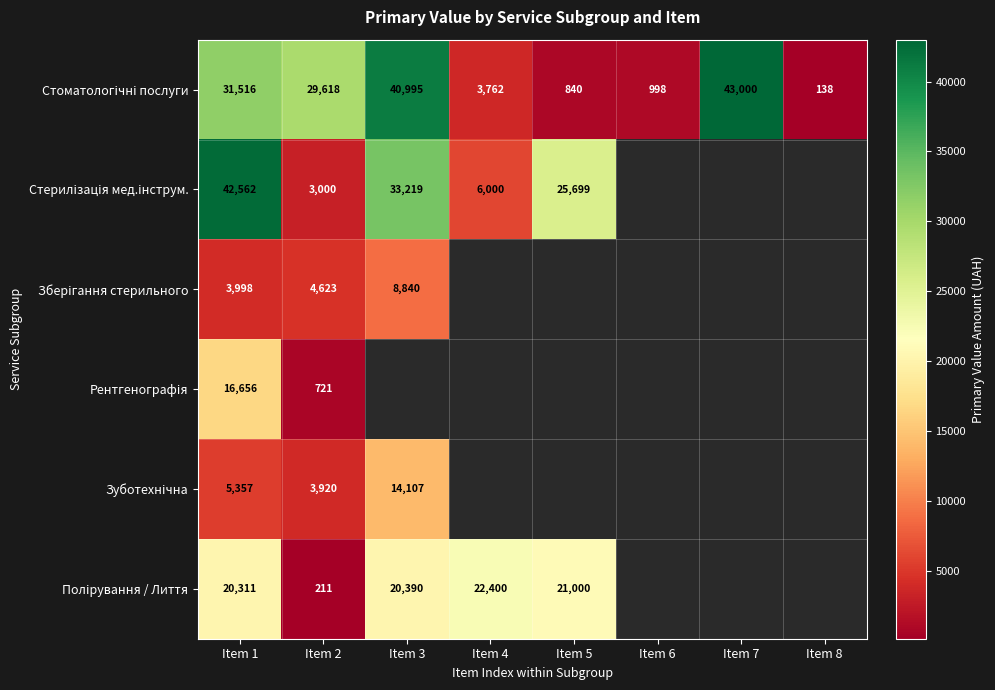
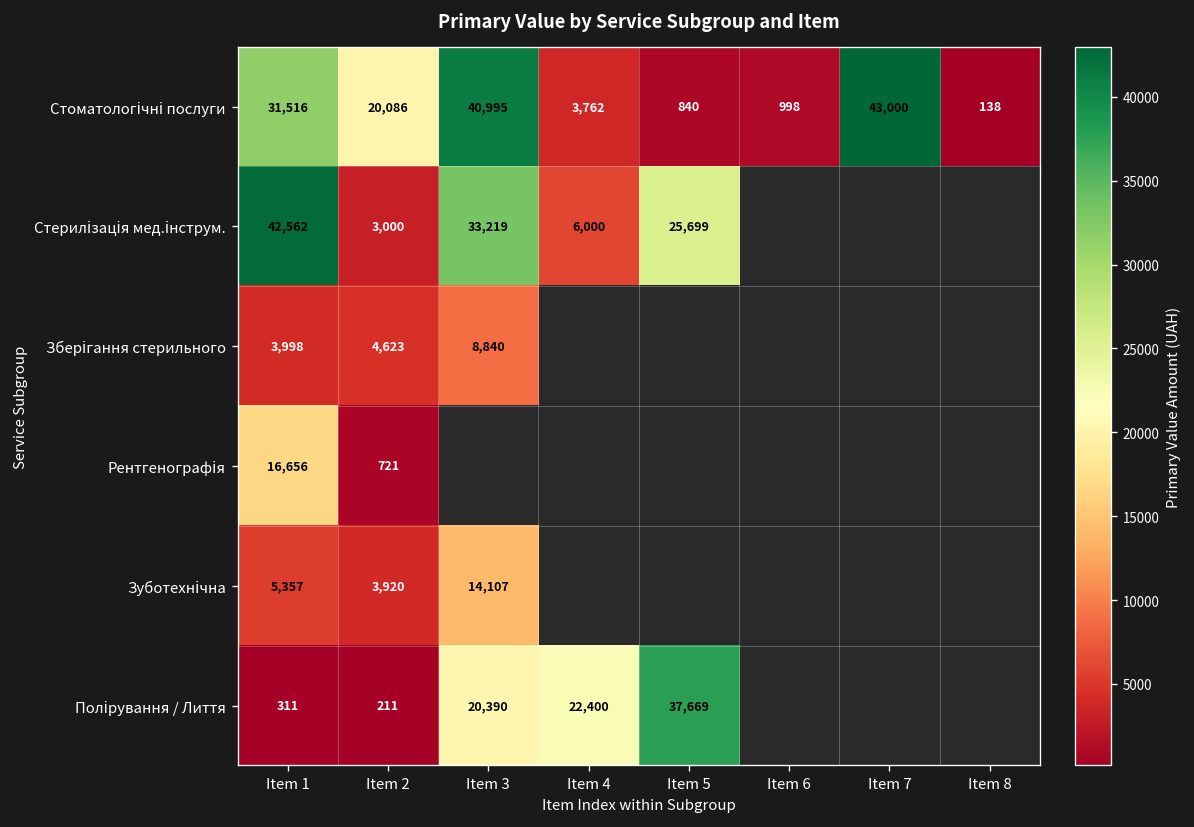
Стоматологічні послуги, Item 2: 29,618 -> 20,086
Полірування / Лиття, Item 1: 20,311 -> 311
Полірування / Лиття, Item 5: 21,000 -> 37,669
